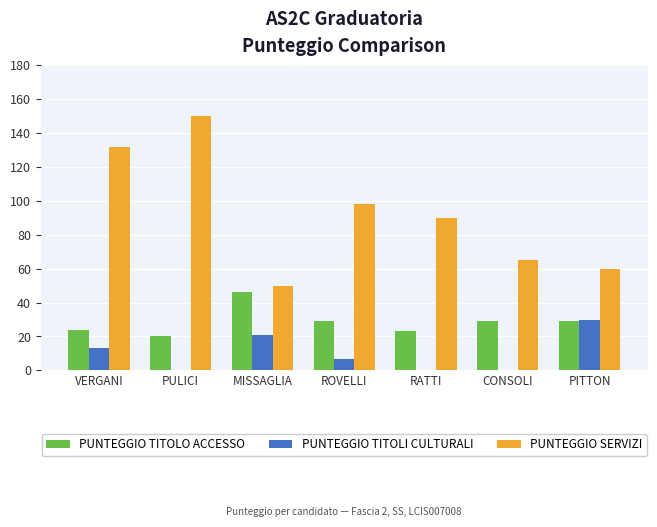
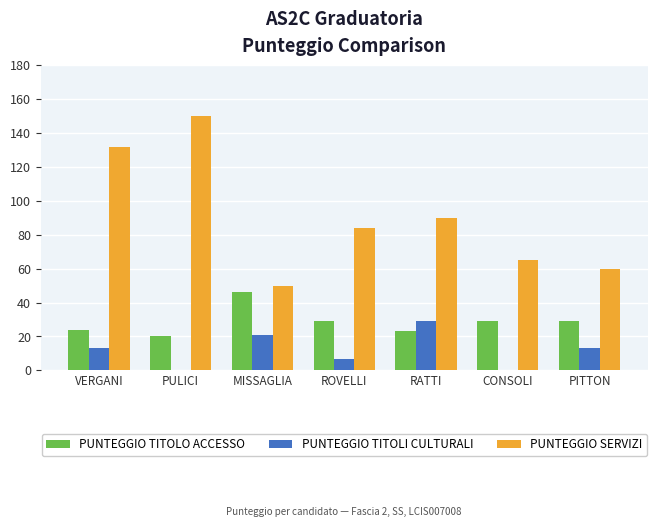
PUNTEGGIO SERVIZI, ROVELLI: 98 -> 84
PUNTEGGIO TITOLI CULTURALI, RATTI: 0 -> 29
PUNTEGGIO TITOLI CULTURALI, PITTON: 30 -> 13
